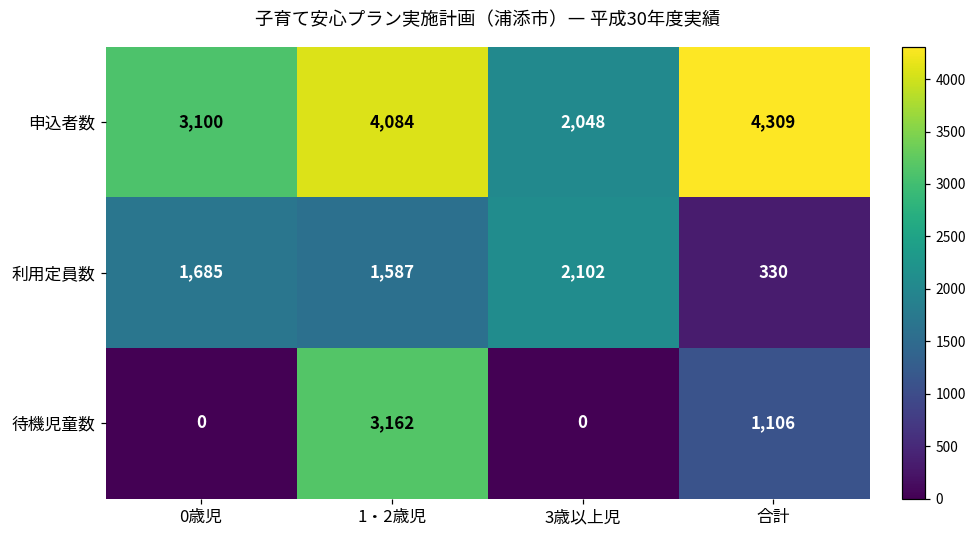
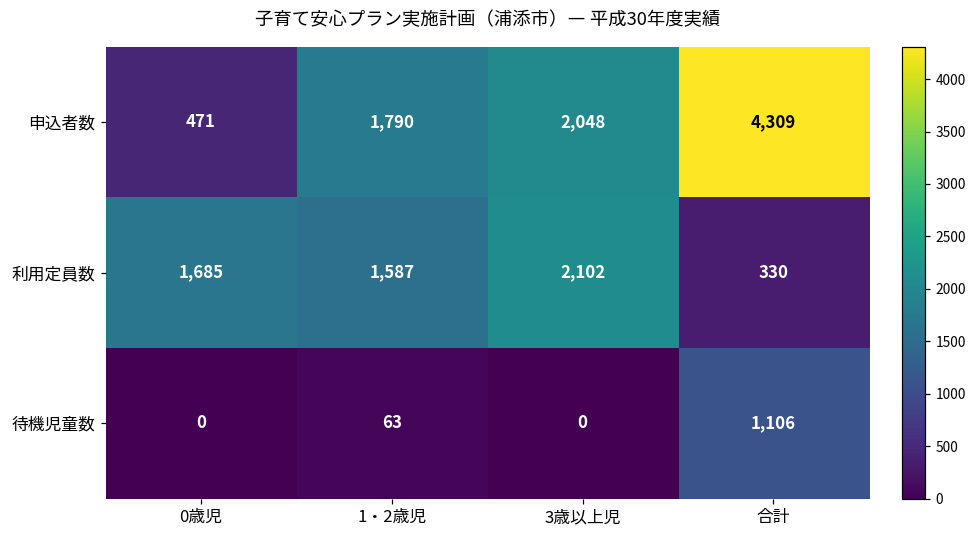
申込者数, 0歳児: 3,100 -> 471
申込者数, 1・2歳児: 4,084 -> 1,790
待機児童数, 1・2歳児: 3,162 -> 63
